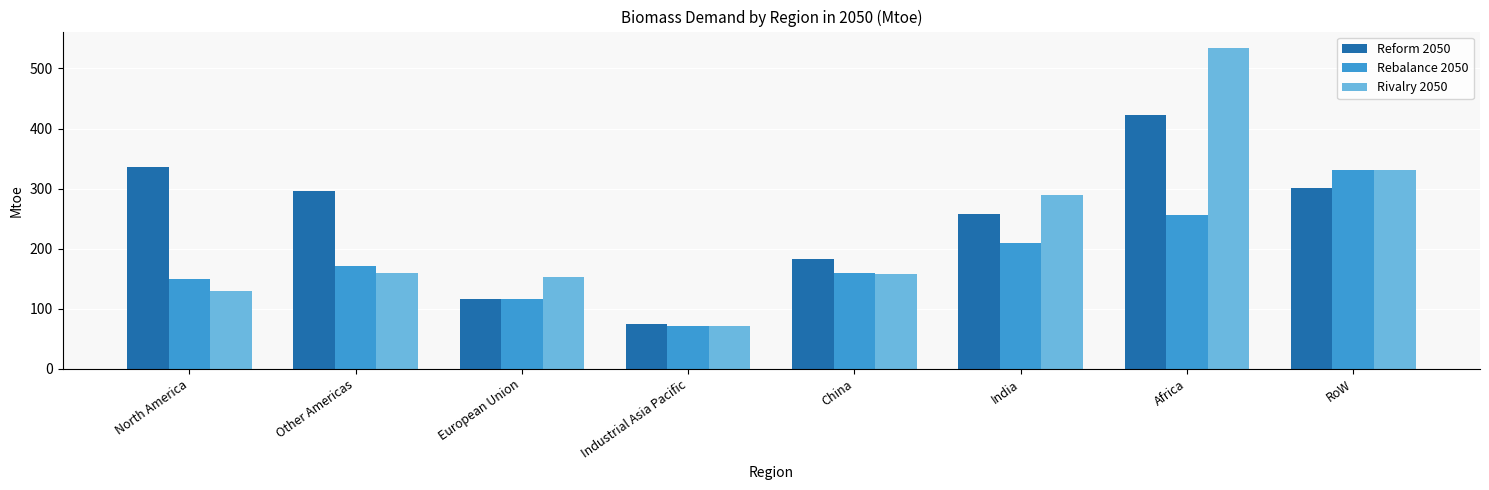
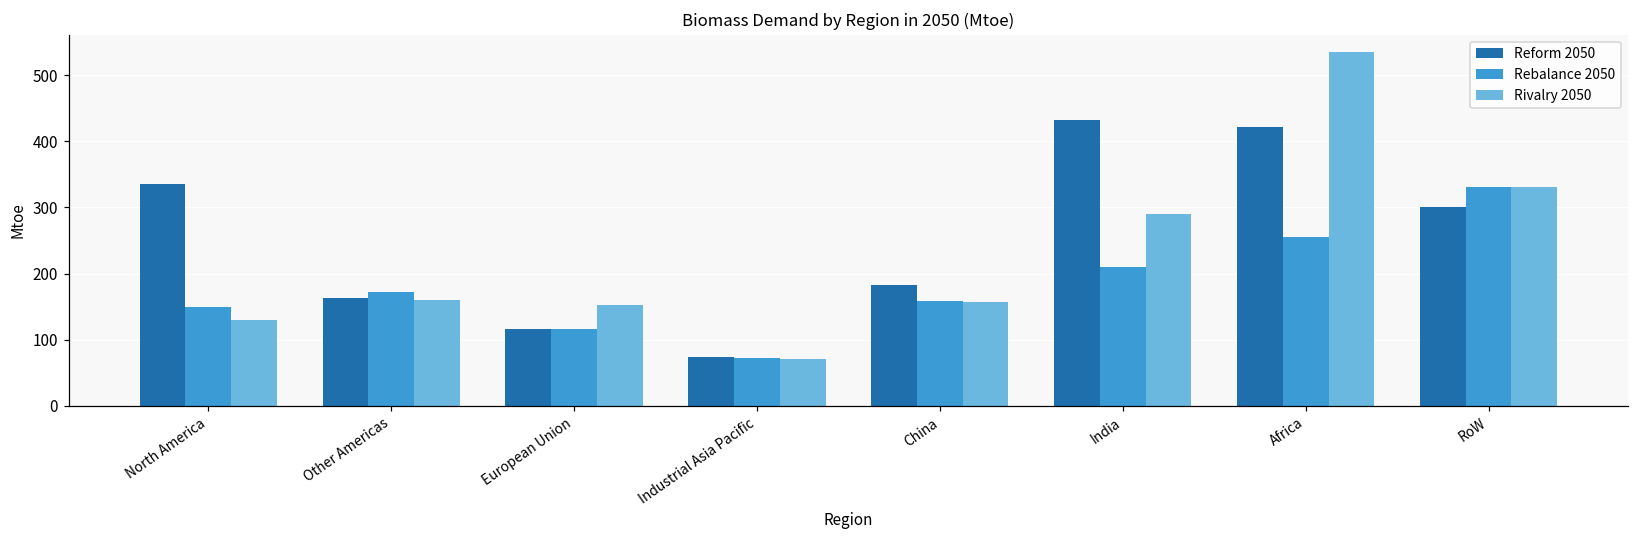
Reform 2050, Other Americas: 300 -> 160
Reform 2050, India: 260 -> 430
